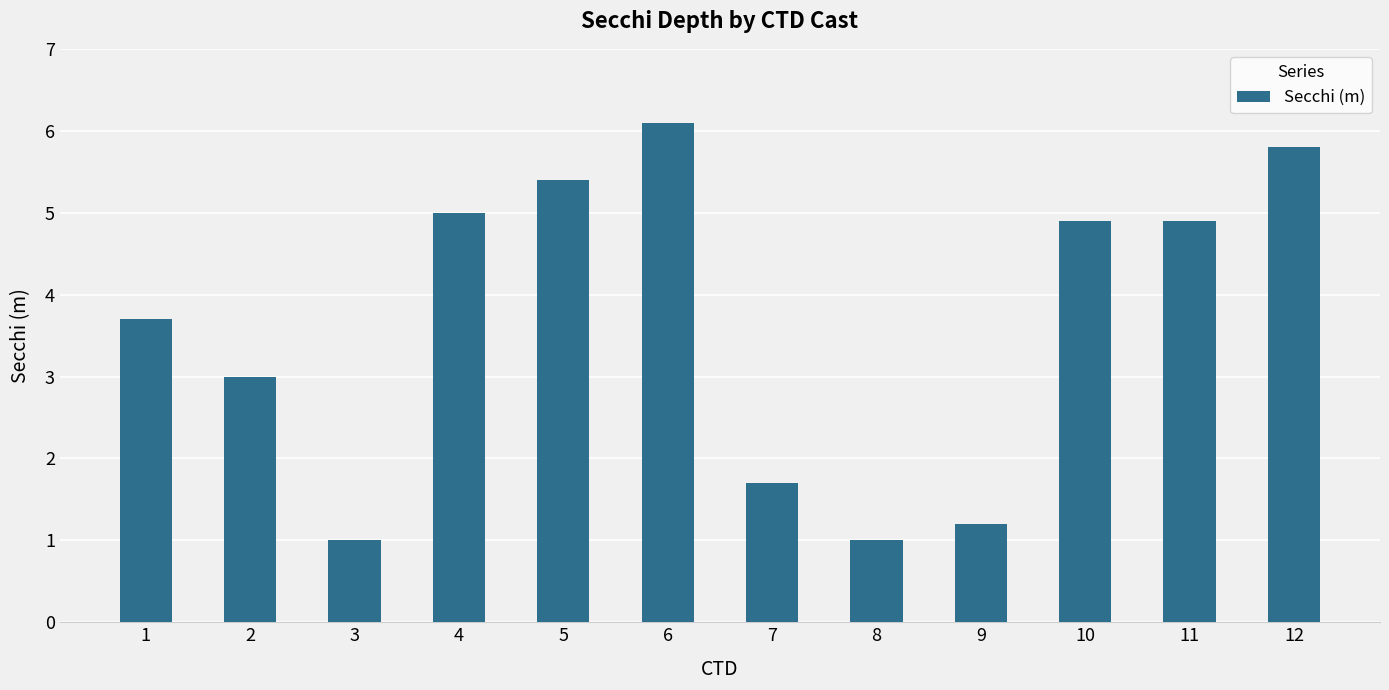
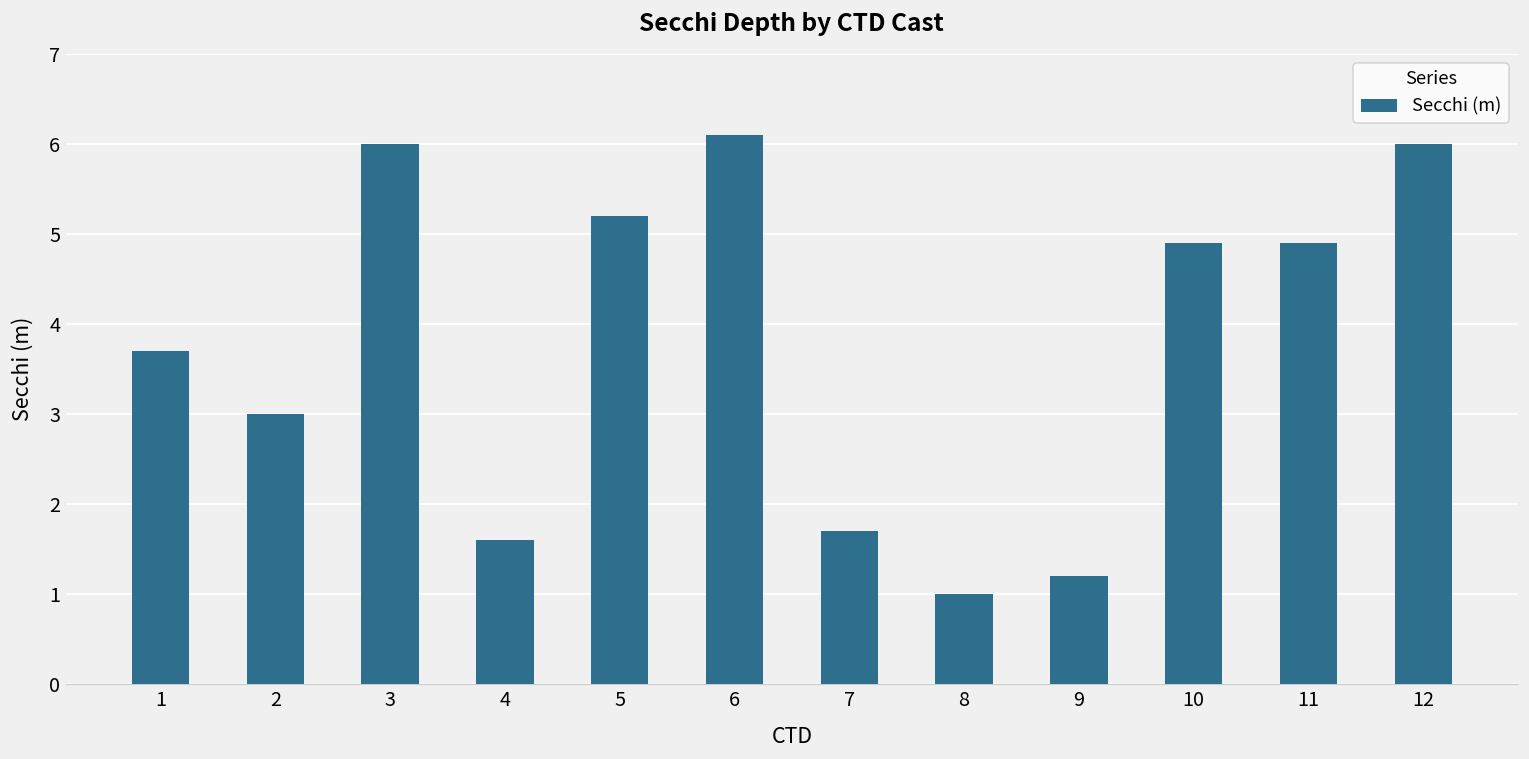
3: 1 -> 6
4: 5.0 -> 1.6
5: 5.4 -> 5.2
12: 5.8 -> 6.0
